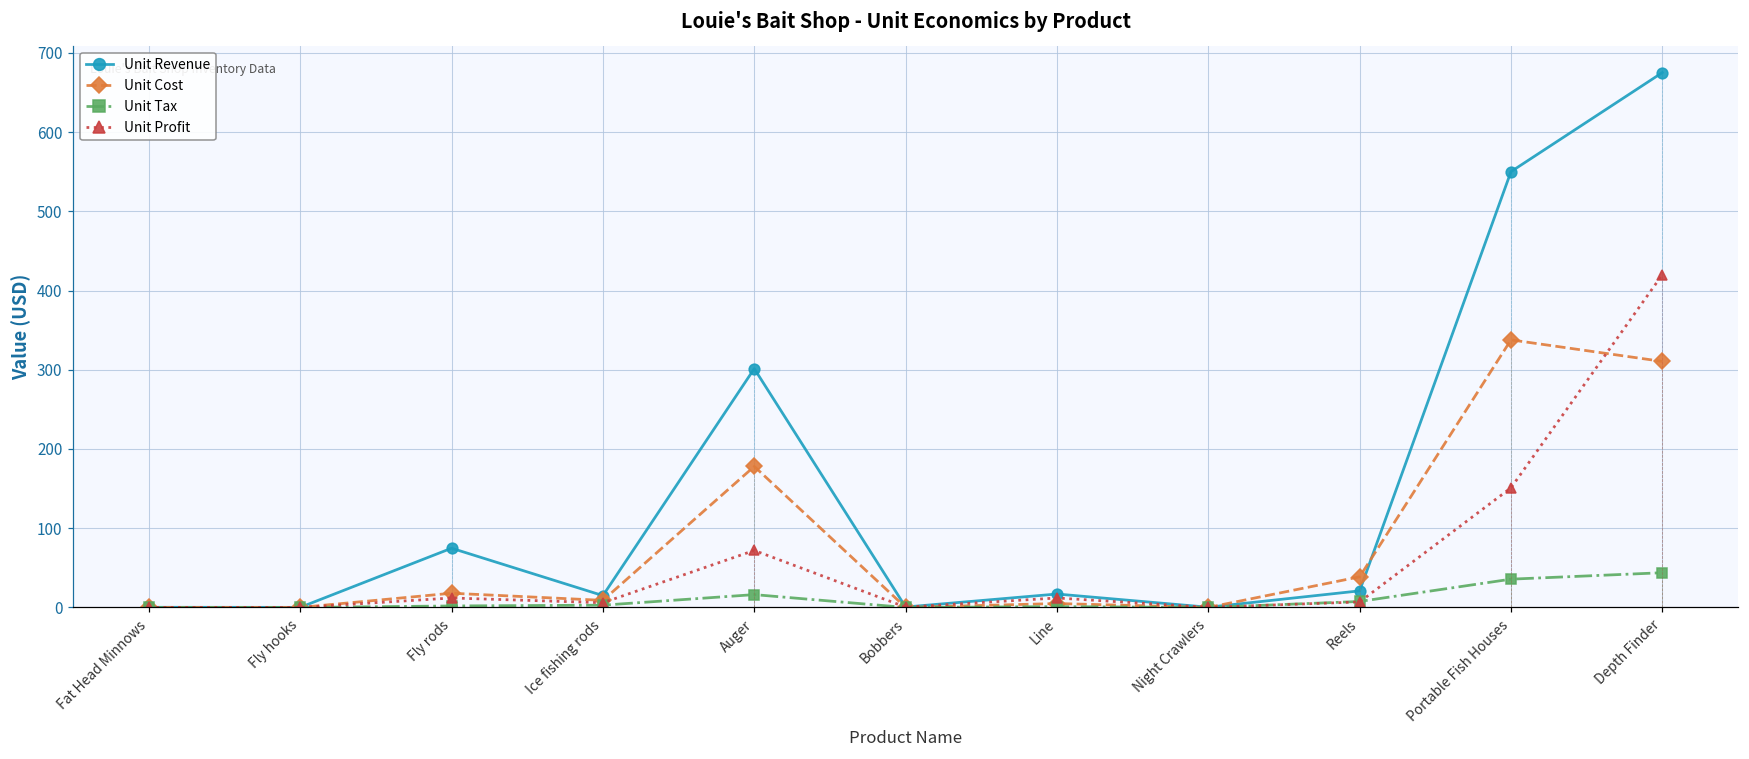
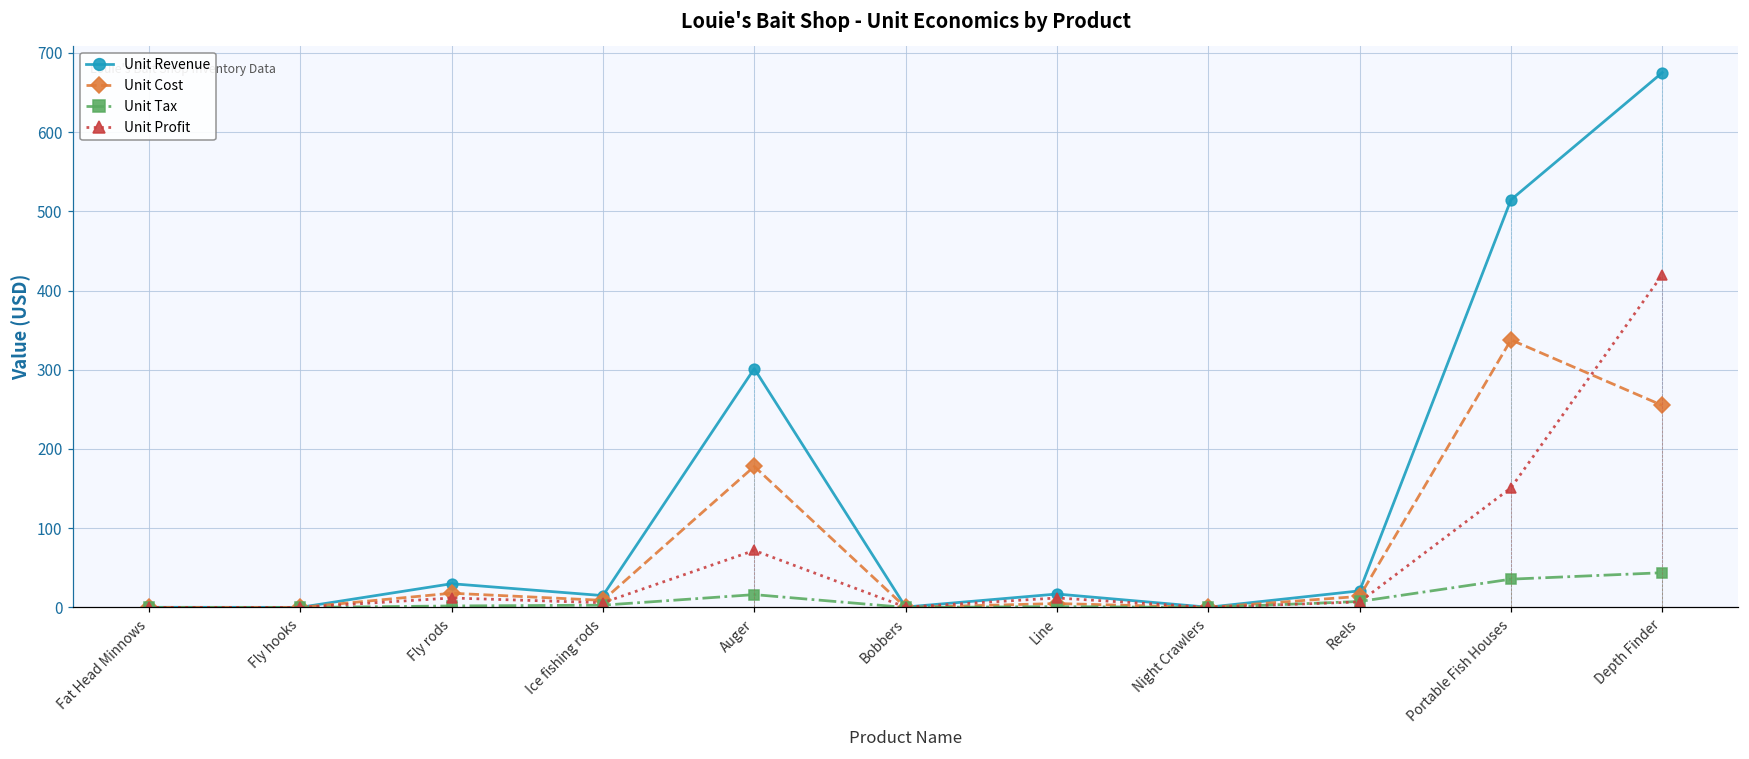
Unit Revenue, Fly rods: 70 -> 30
Unit Cost, Reels: 40 -> 10
Unit Revenue, Portable Fish Houses: 550 -> 510
Unit Cost, Depth Finder: 310 -> 260
